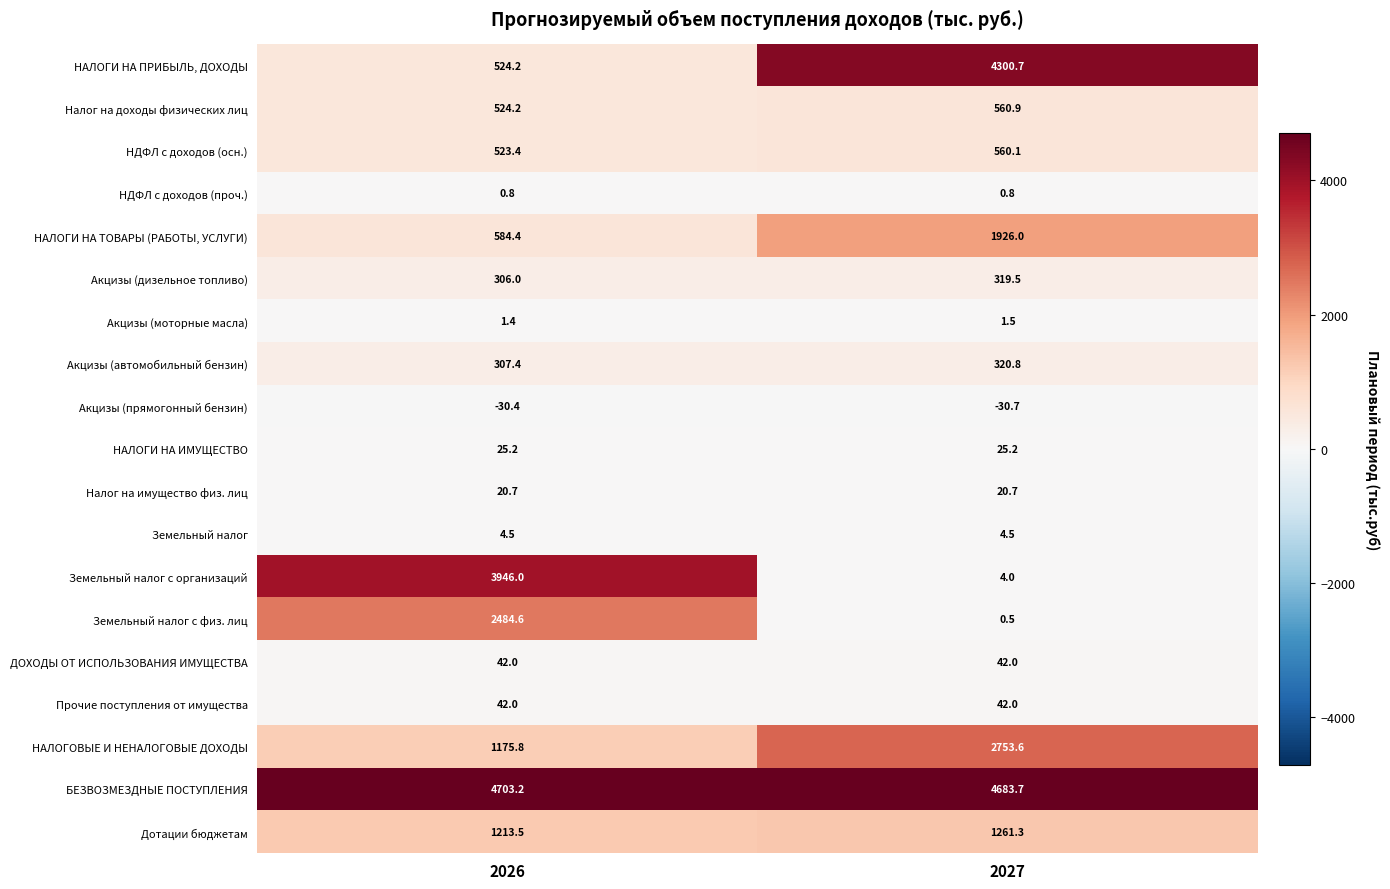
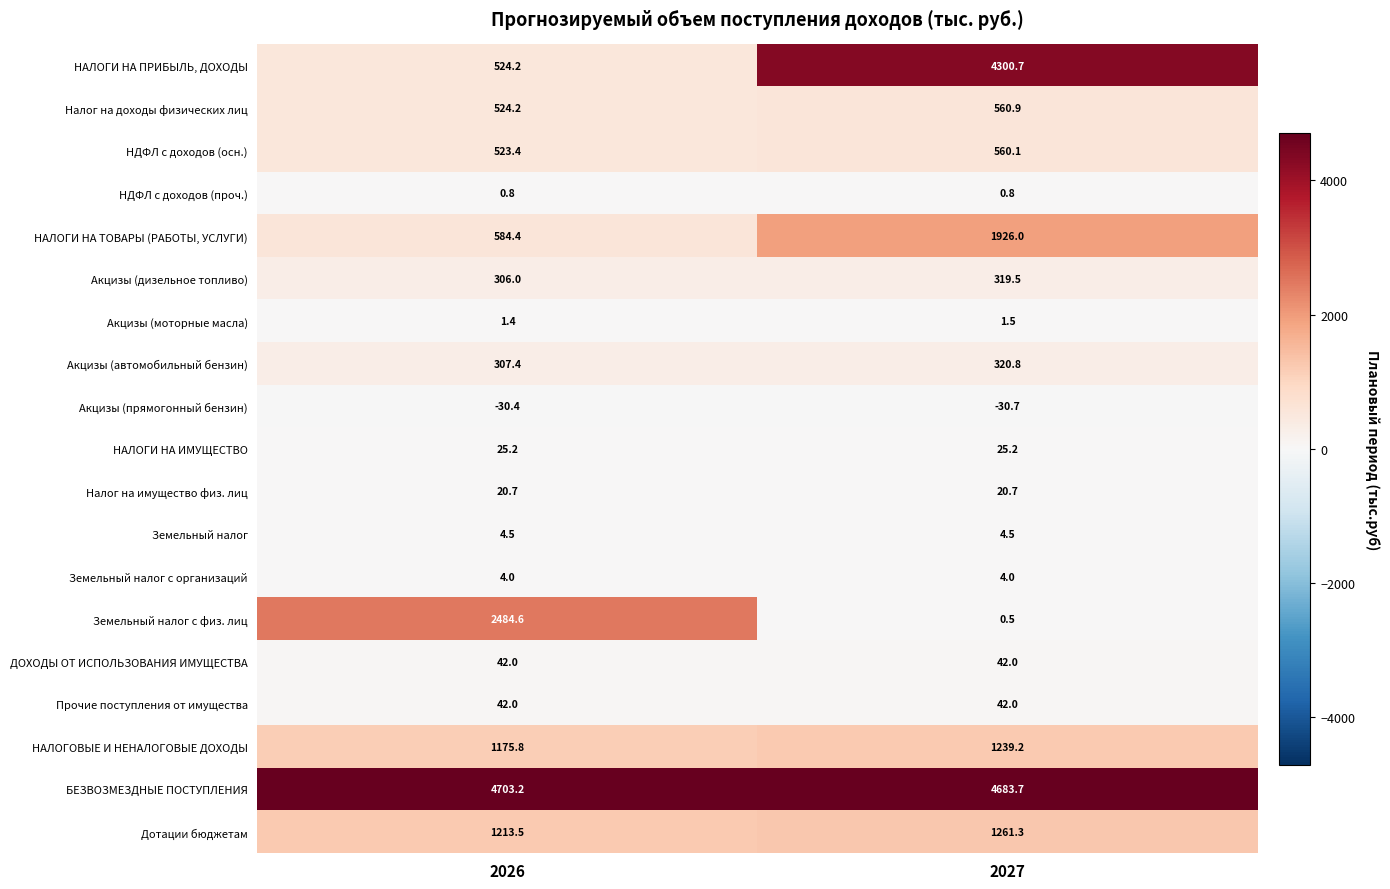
Земельный налог с организаций, 2026: 3946.0 -> 4.0
НАЛОГОВЫЕ И НЕНАЛОГОВЫЕ ДОХОДЫ, 2027: 2753.6 -> 1239.2
